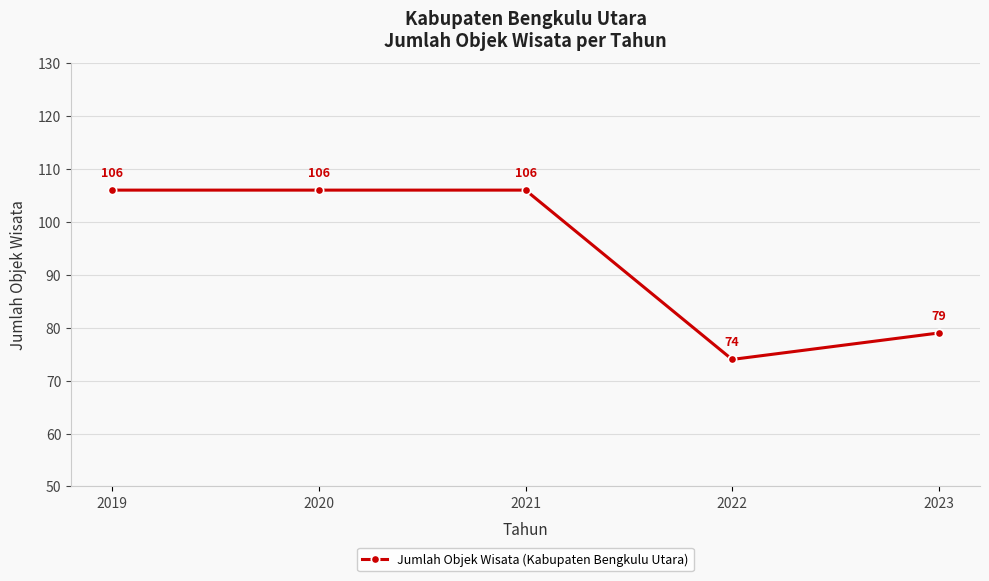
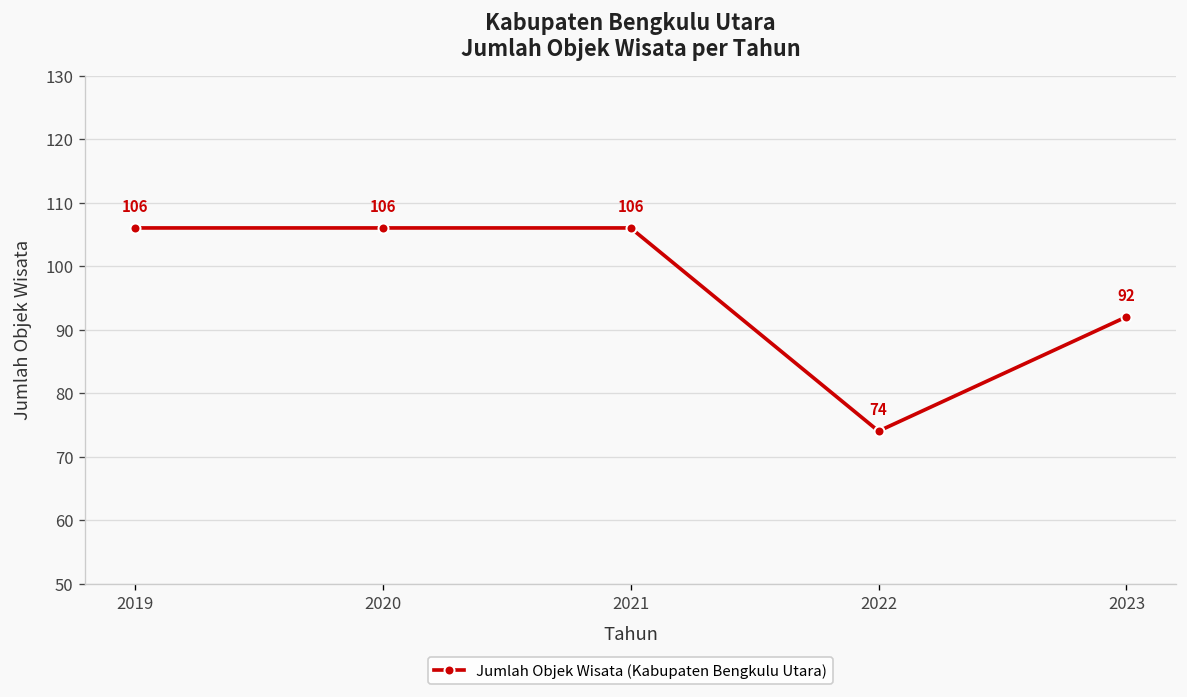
2023: 79 -> 92
